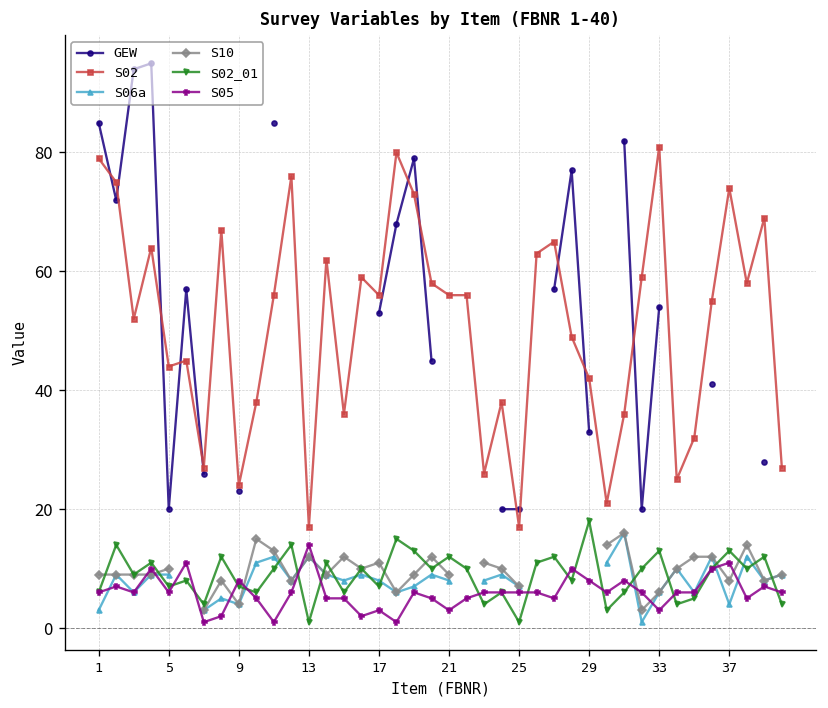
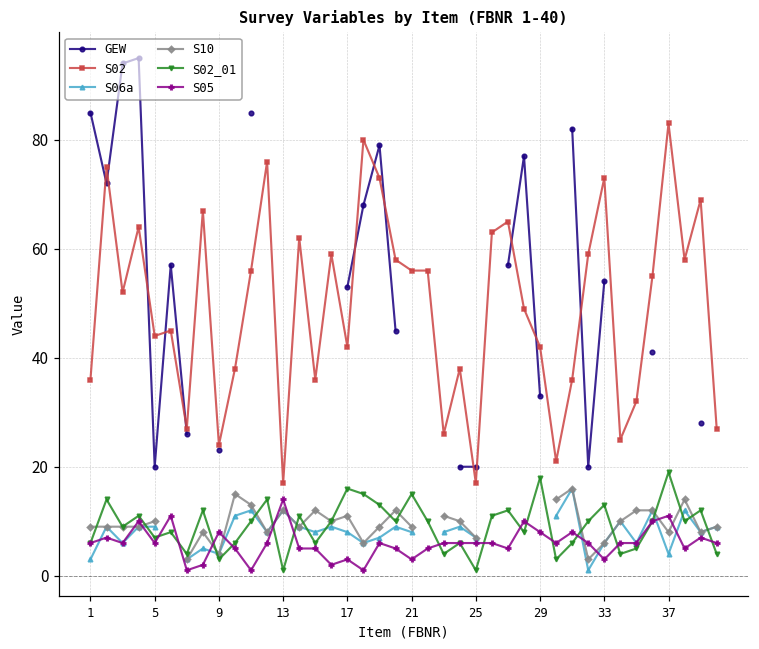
S02, 1: 79 -> 36
S02_01, 9: 7 -> 3
S02, 17: 56 -> 42
S02_01, 17: 7 -> 16
S02_01, 21: 12 -> 15
S02, 33: 81 -> 73
S02, 37: 74 -> 83
S02_01, 37: 13 -> 19
